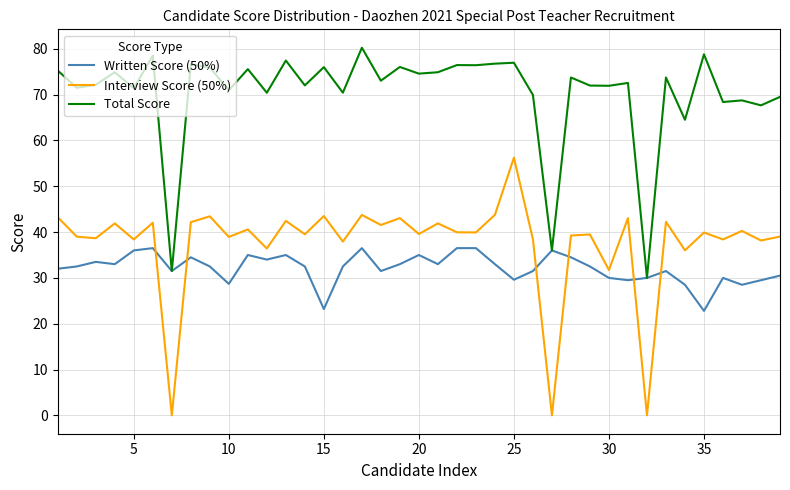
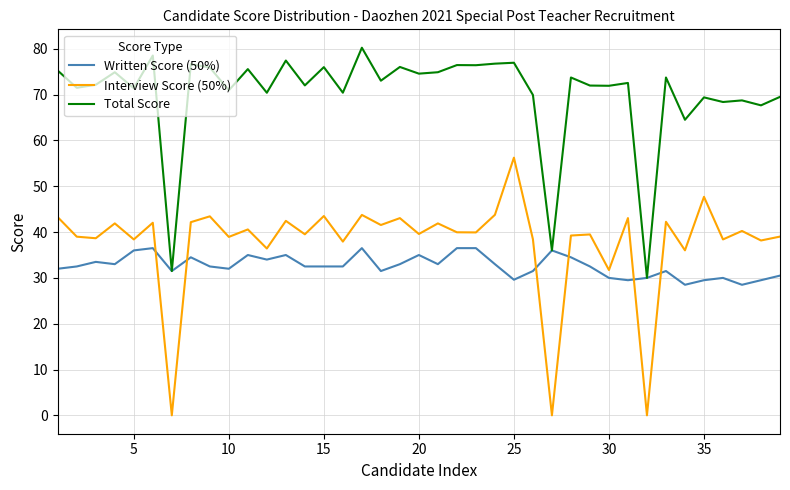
Written Score (50%), 10: 29 -> 32
Written Score (50%), 15: 23 -> 33
Written Score (50%), 35: 23 -> 30
Interview Score (50%), 35: 40 -> 48
Total Score, 35: 79 -> 69
